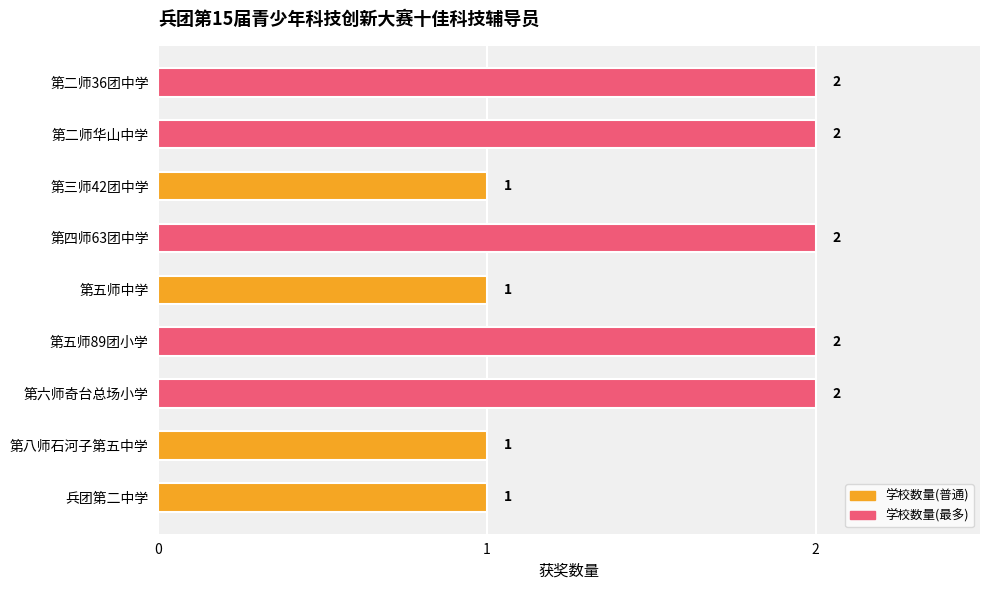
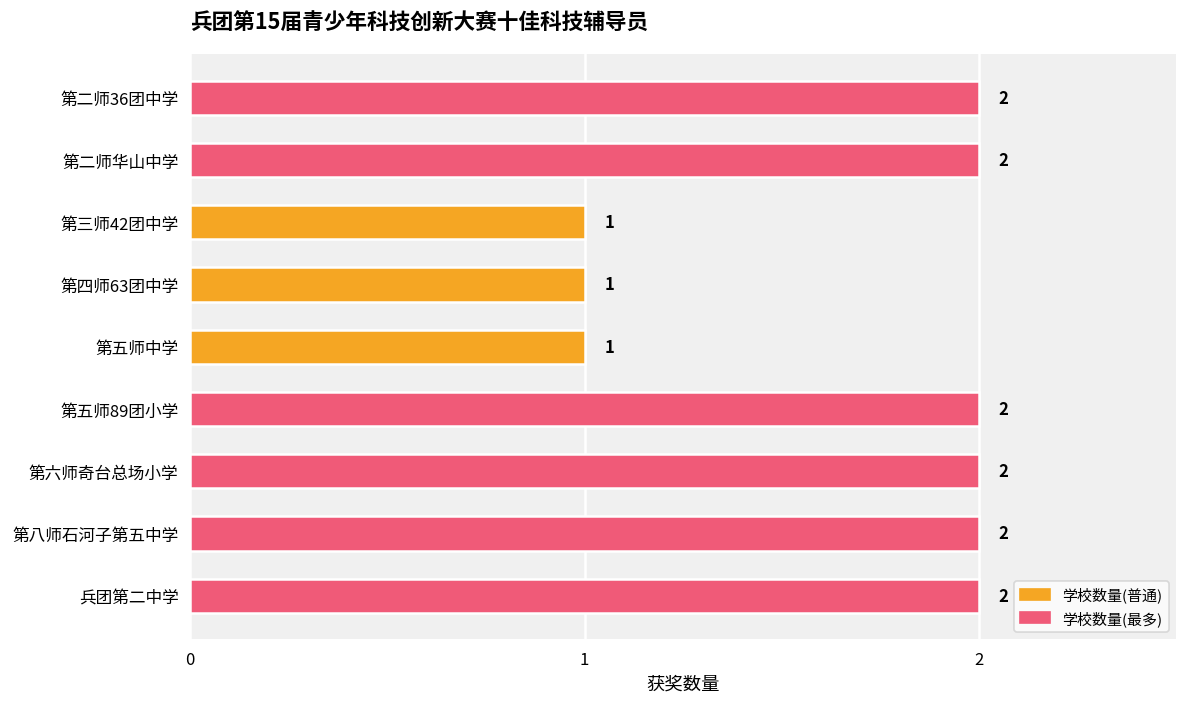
第四师63团中学: 2 -> 1
第八师石河子第五中学: 1 -> 2
兵团第二中学: 1 -> 2
